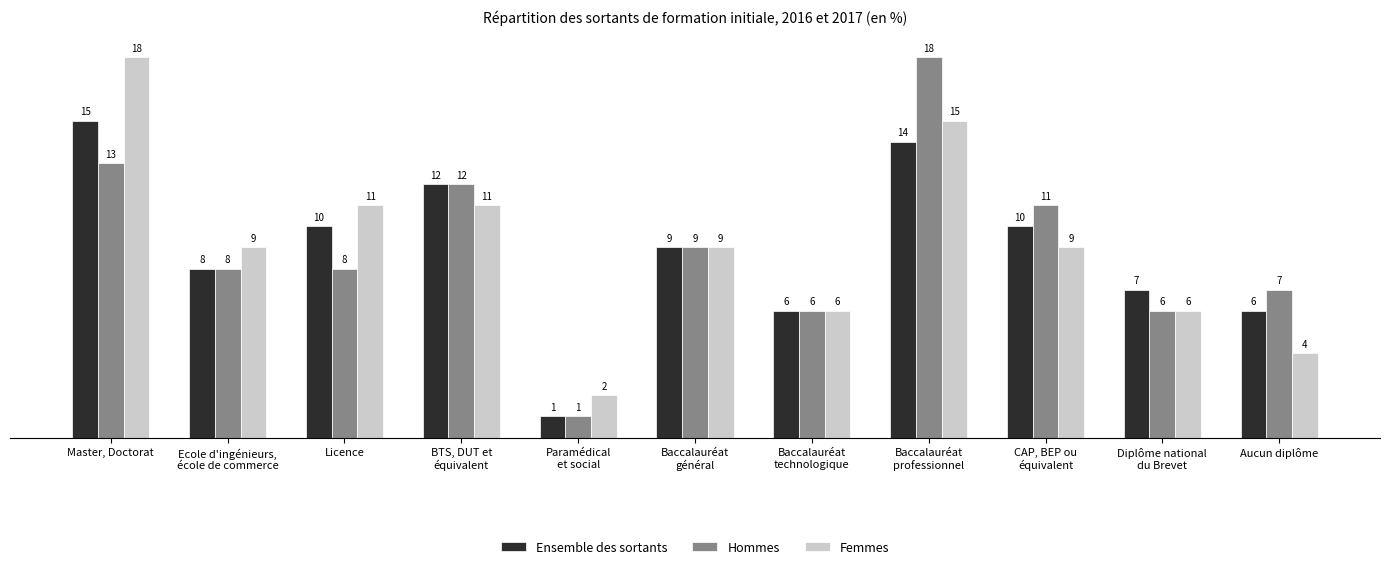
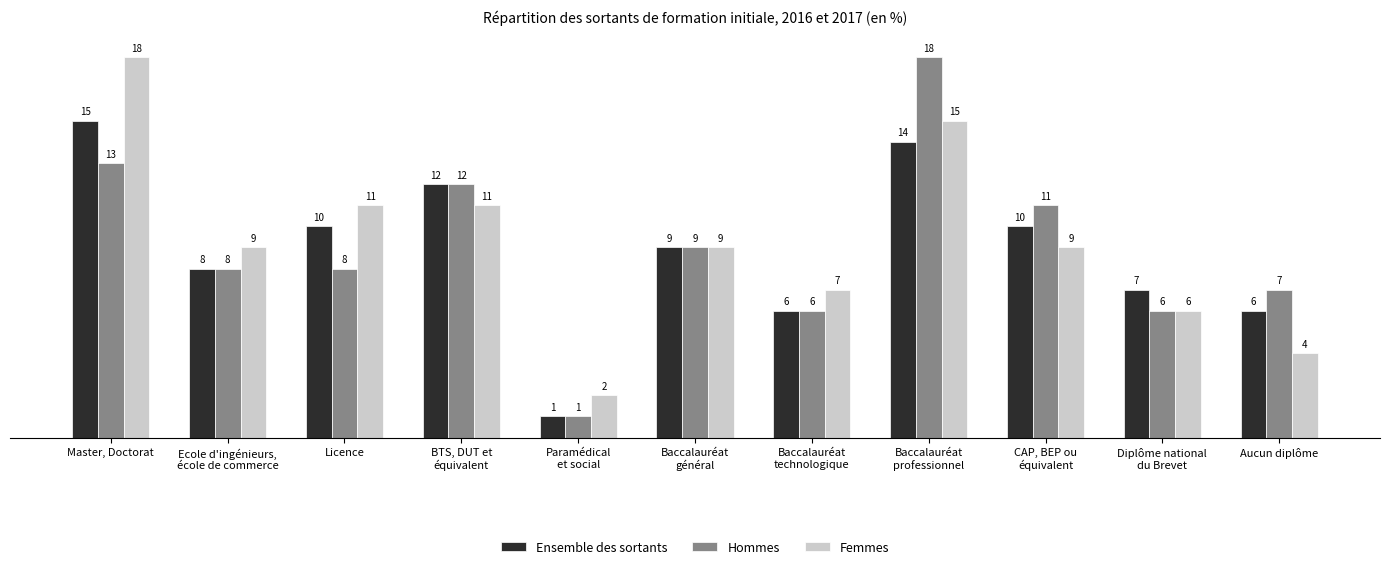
Femmes, Baccalauréat technologique: 6 -> 7
